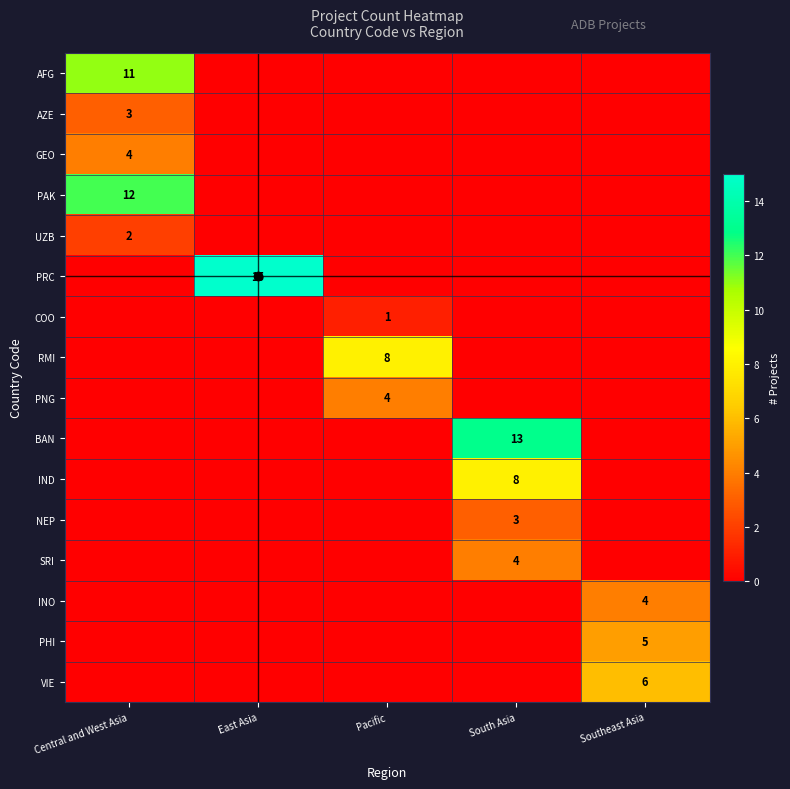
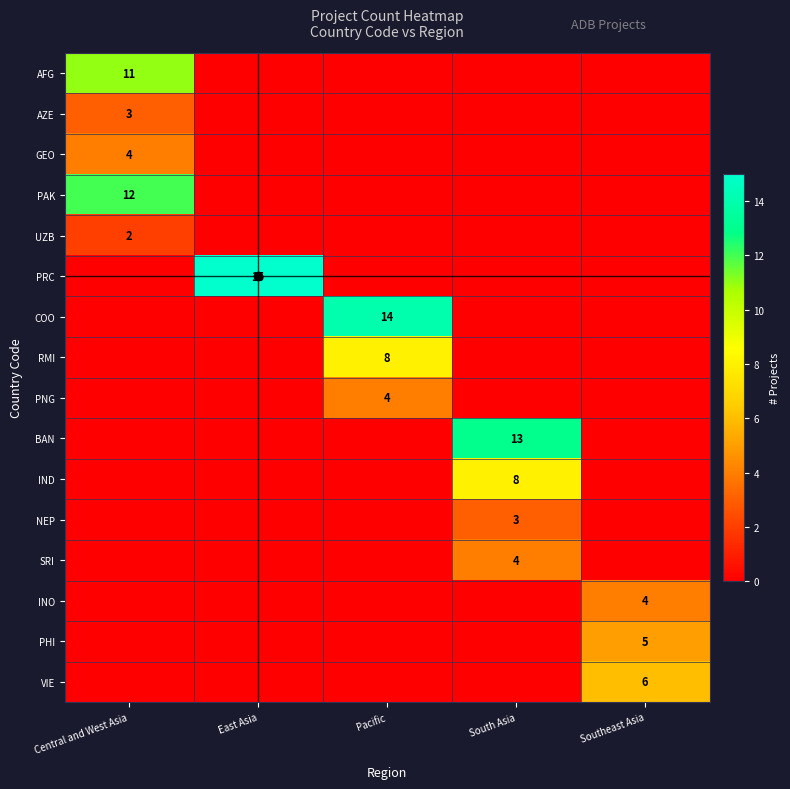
COO, Pacific: 1 -> 14
